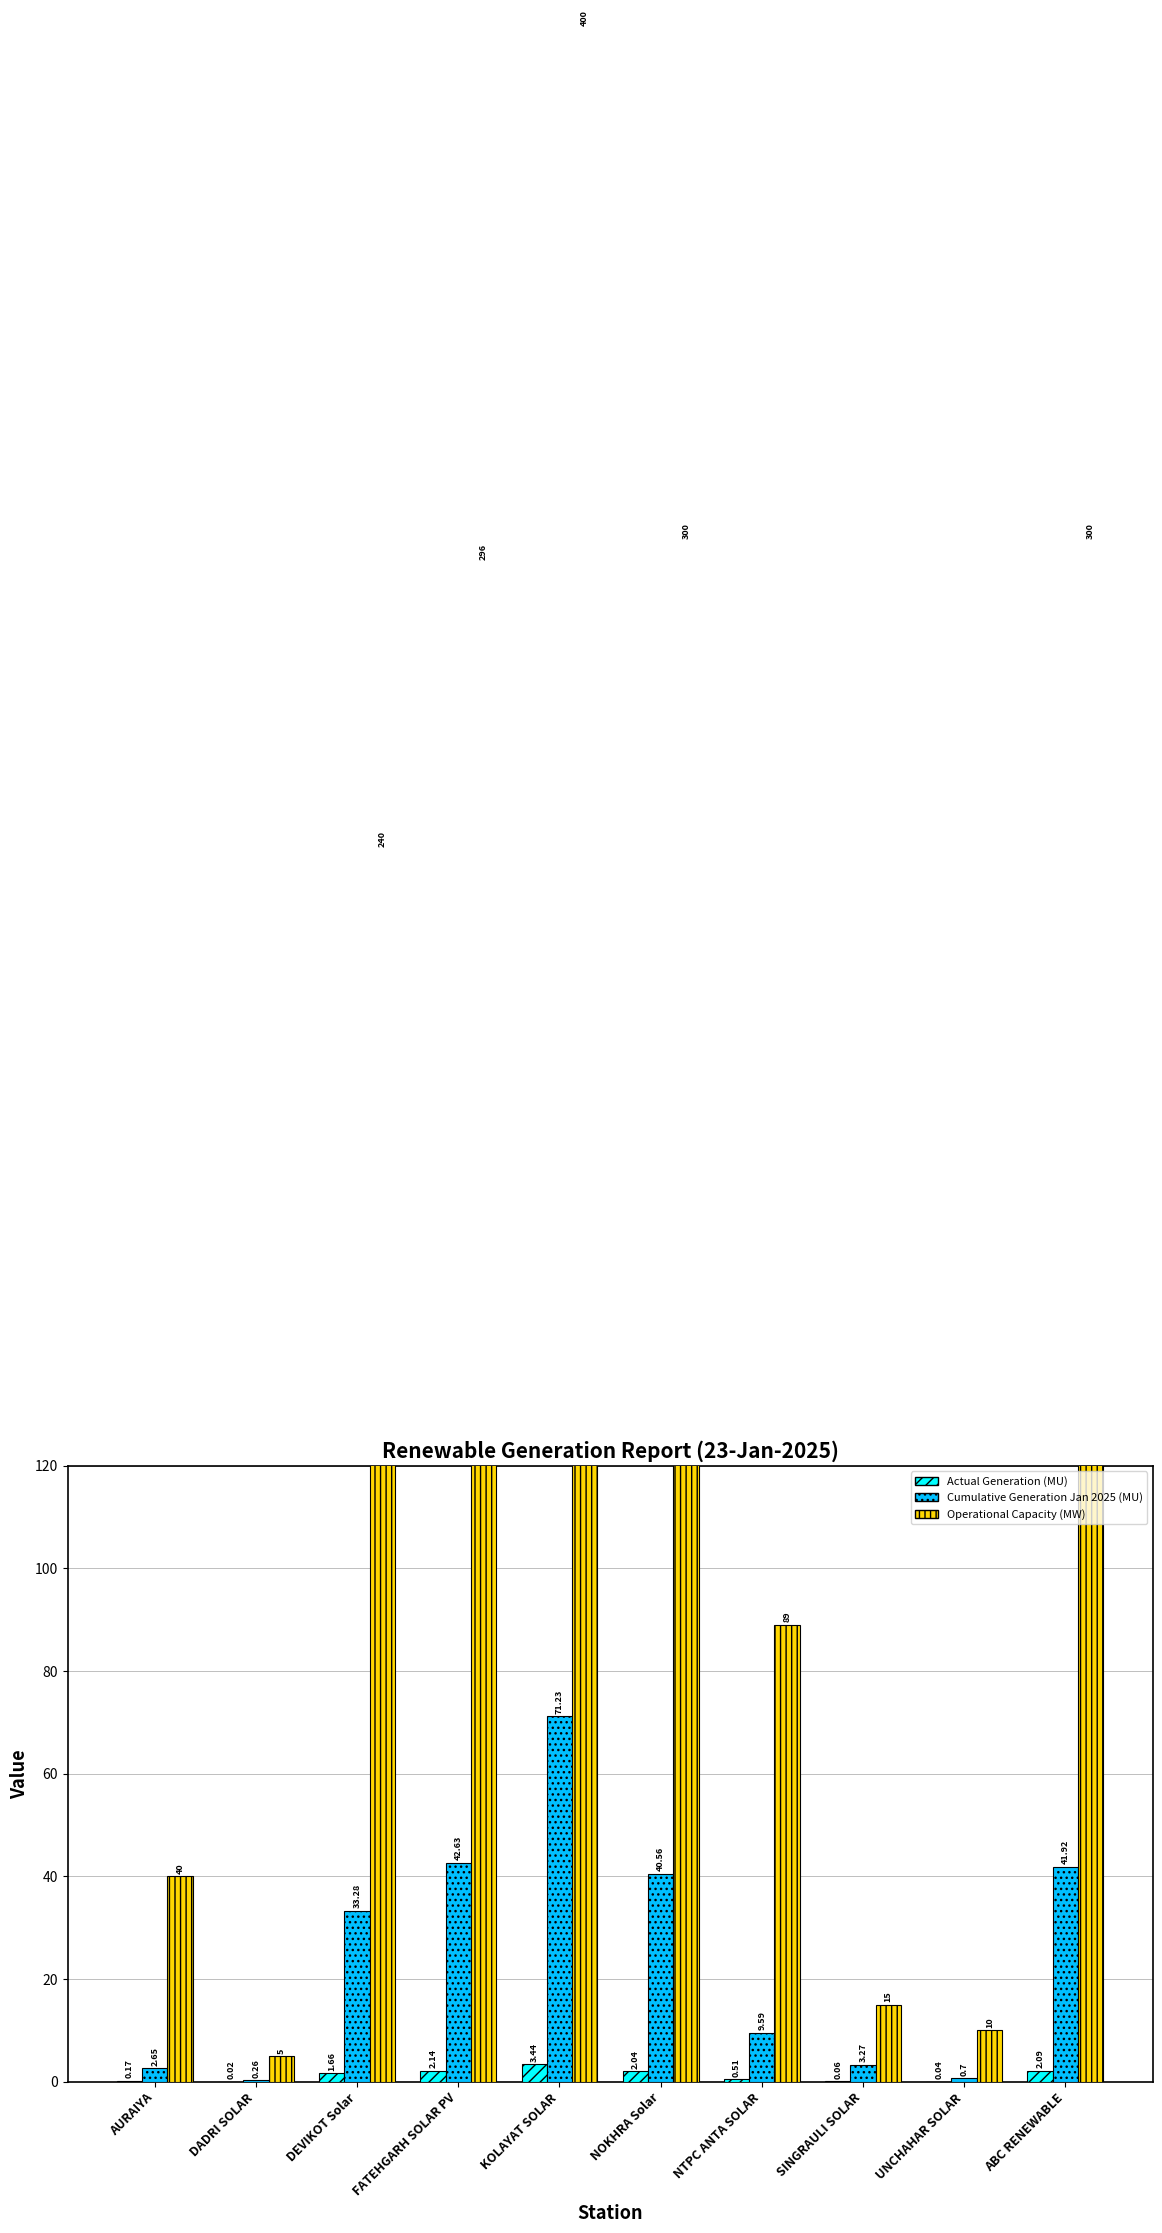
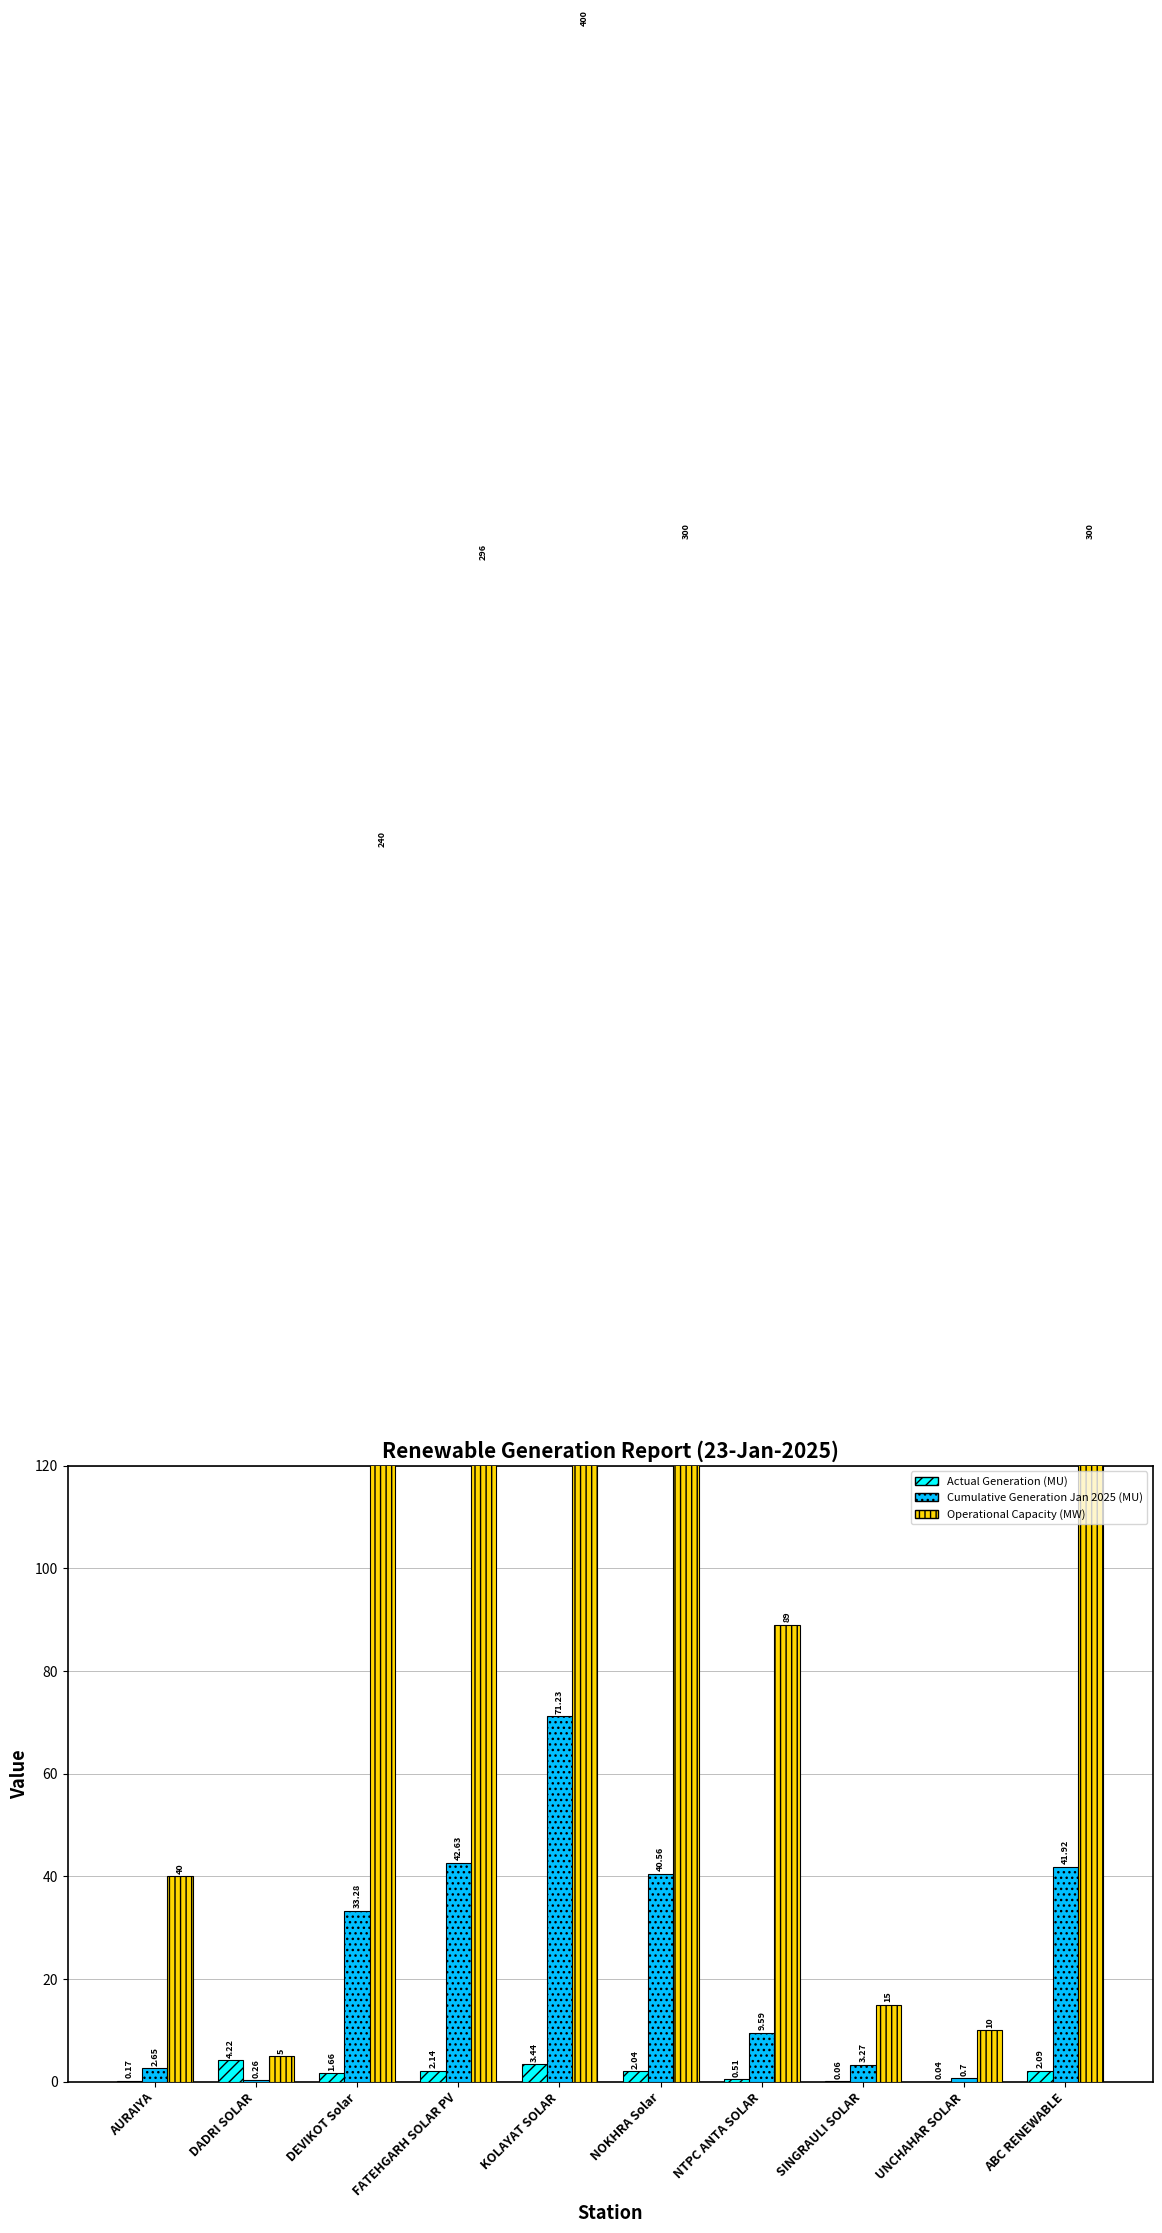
Actual Generation (MU), DADRI SOLAR: 0.02 -> 4.22
